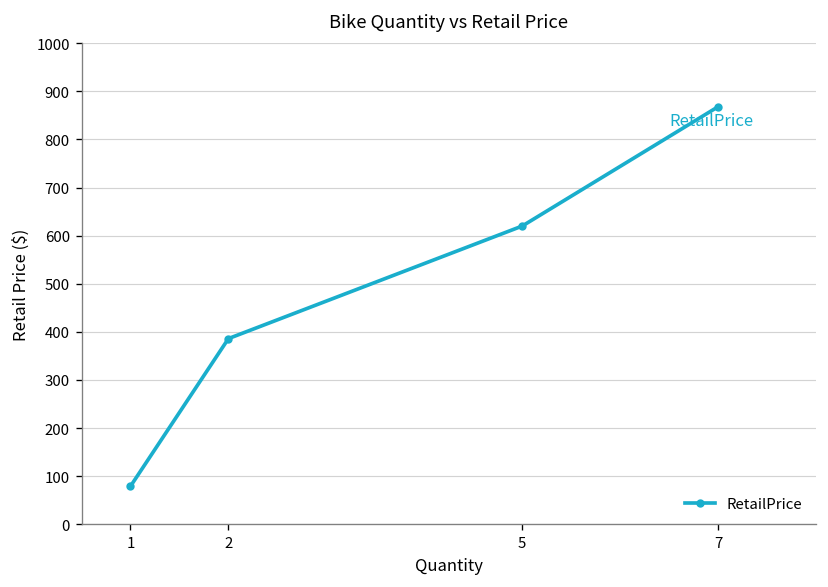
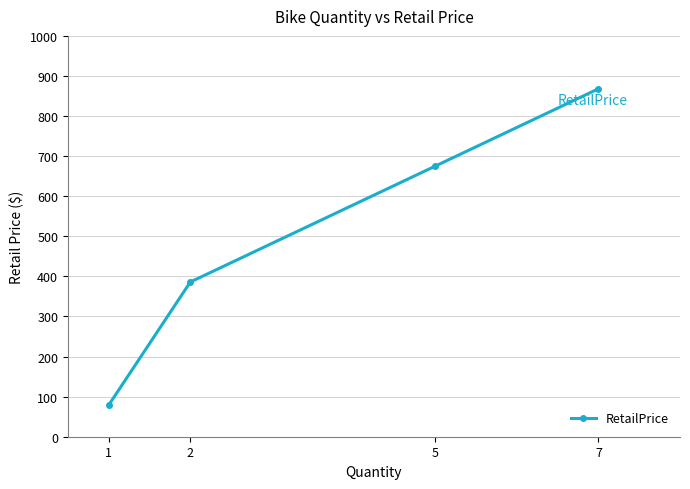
5: 620 -> 680
